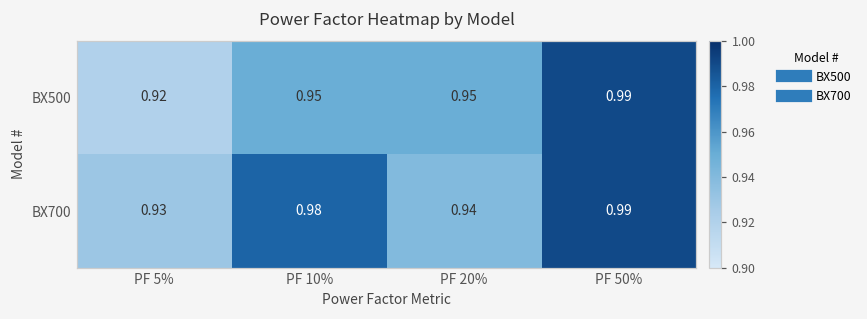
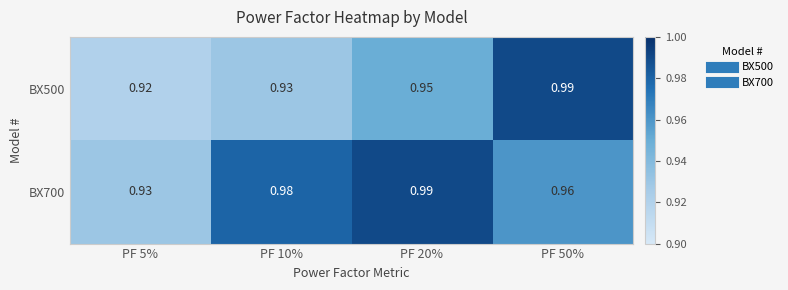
BX500, PF 10%: 0.95 -> 0.93
BX700, PF 20%: 0.94 -> 0.99
BX700, PF 50%: 0.99 -> 0.96
